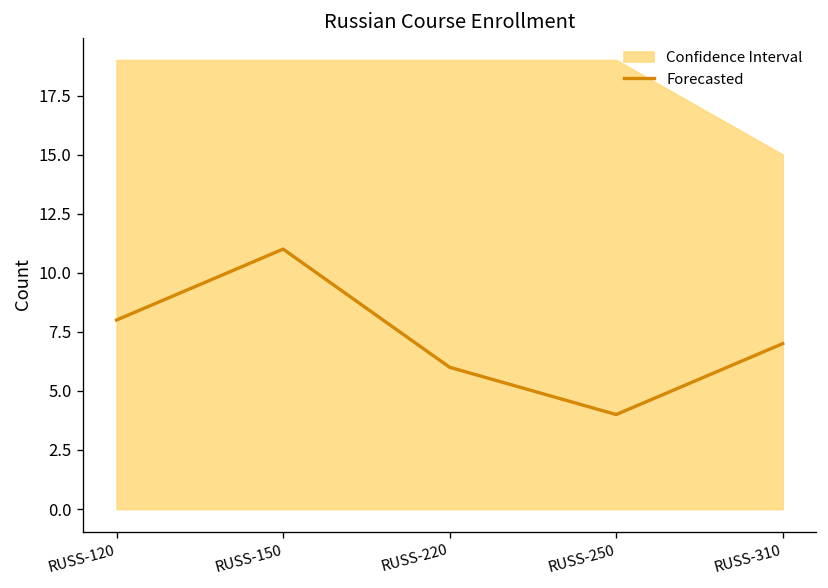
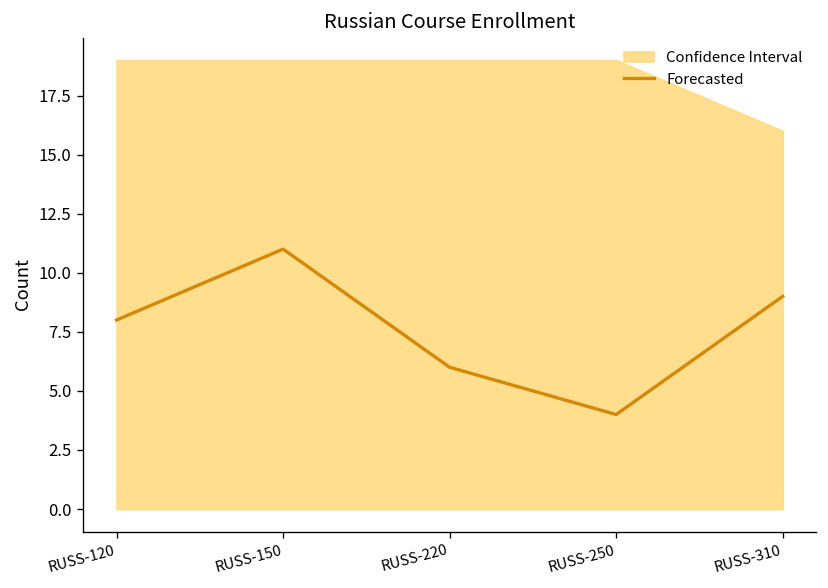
Forecasted, RUSS-310: 7 -> 9
Confidence Interval, RUSS-310: 15 -> 16
